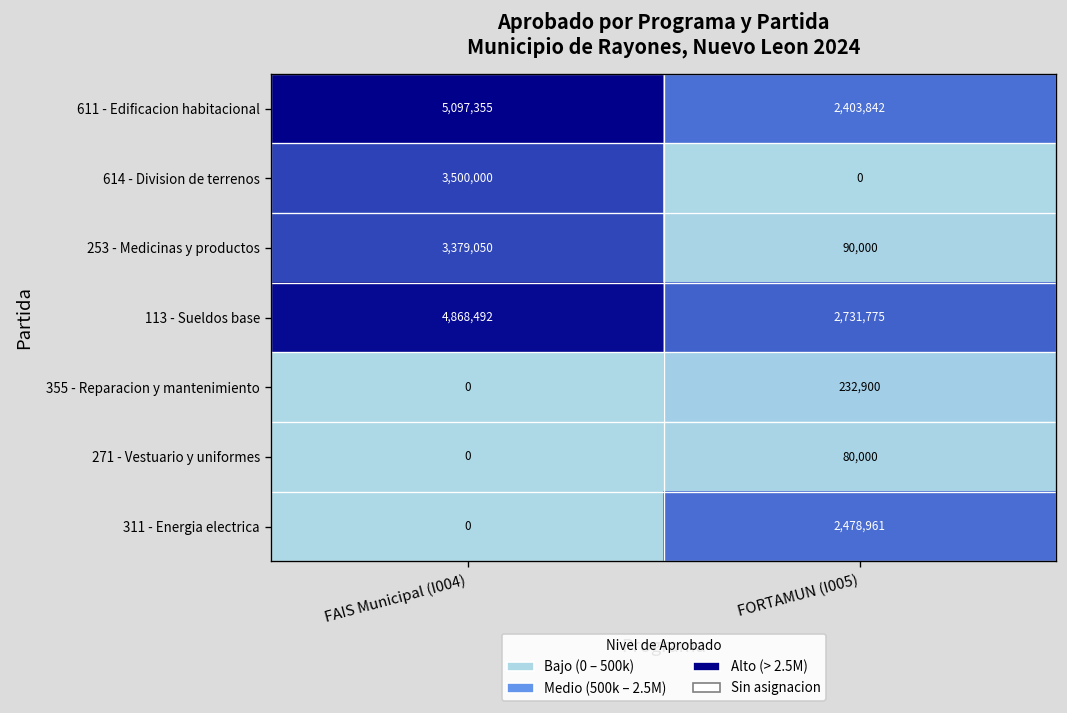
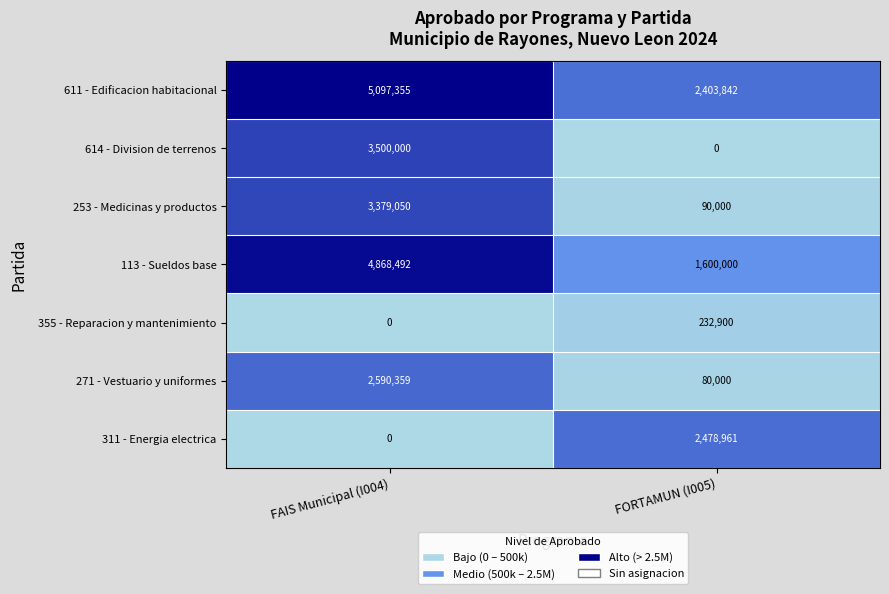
113 - Sueldos base, FORTAMUN (I005): 2,731,775 -> 1,600,000
271 - Vestuario y uniformes, FAIS Municipal (I004): 0 -> 2,590,359
